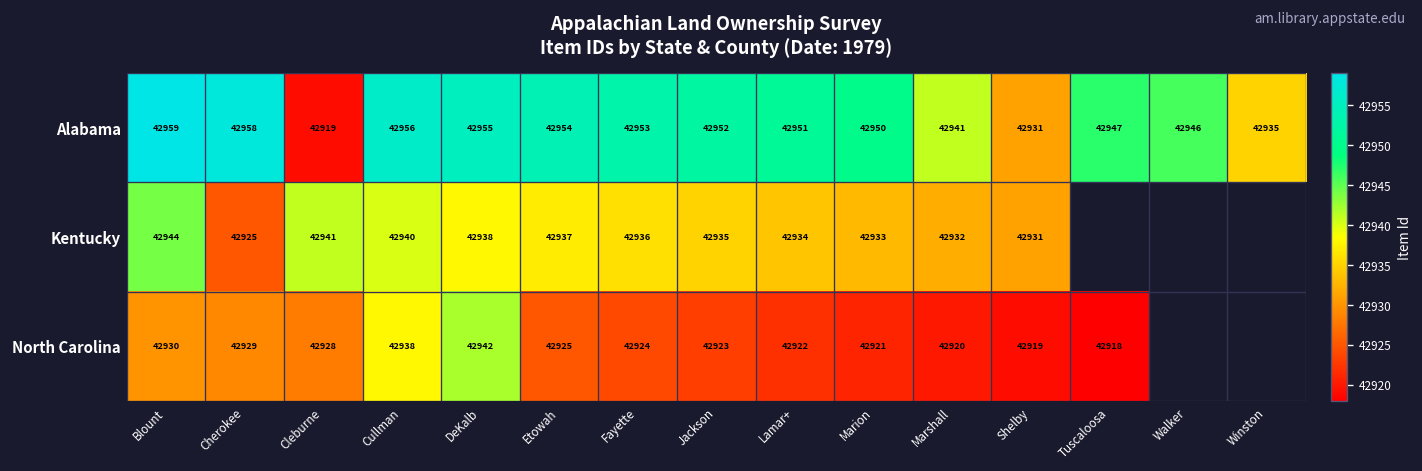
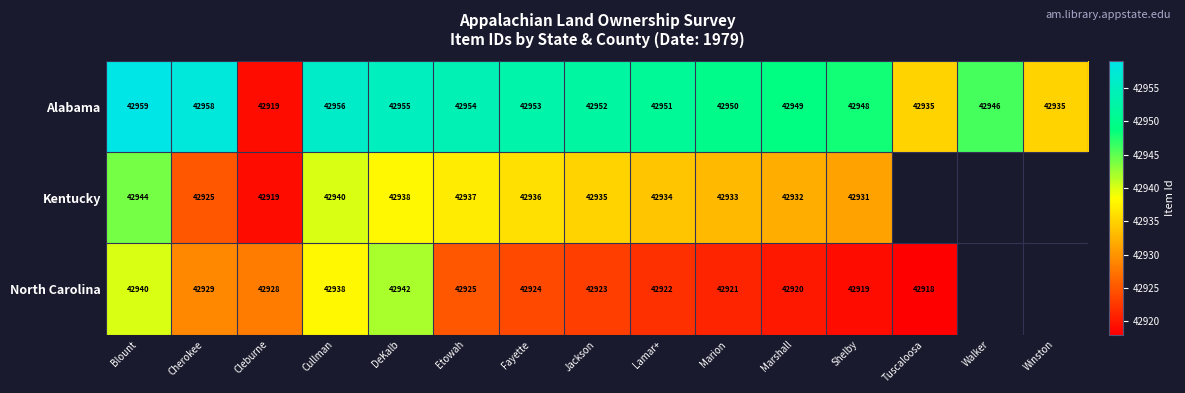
Alabama, Marshall: 42941 -> 42949
Alabama, Shelby: 42931 -> 42948
Alabama, Tuscaloosa: 42947 -> 42935
Kentucky, Cleburne: 42941 -> 42919
North Carolina, Blount: 42930 -> 42940
